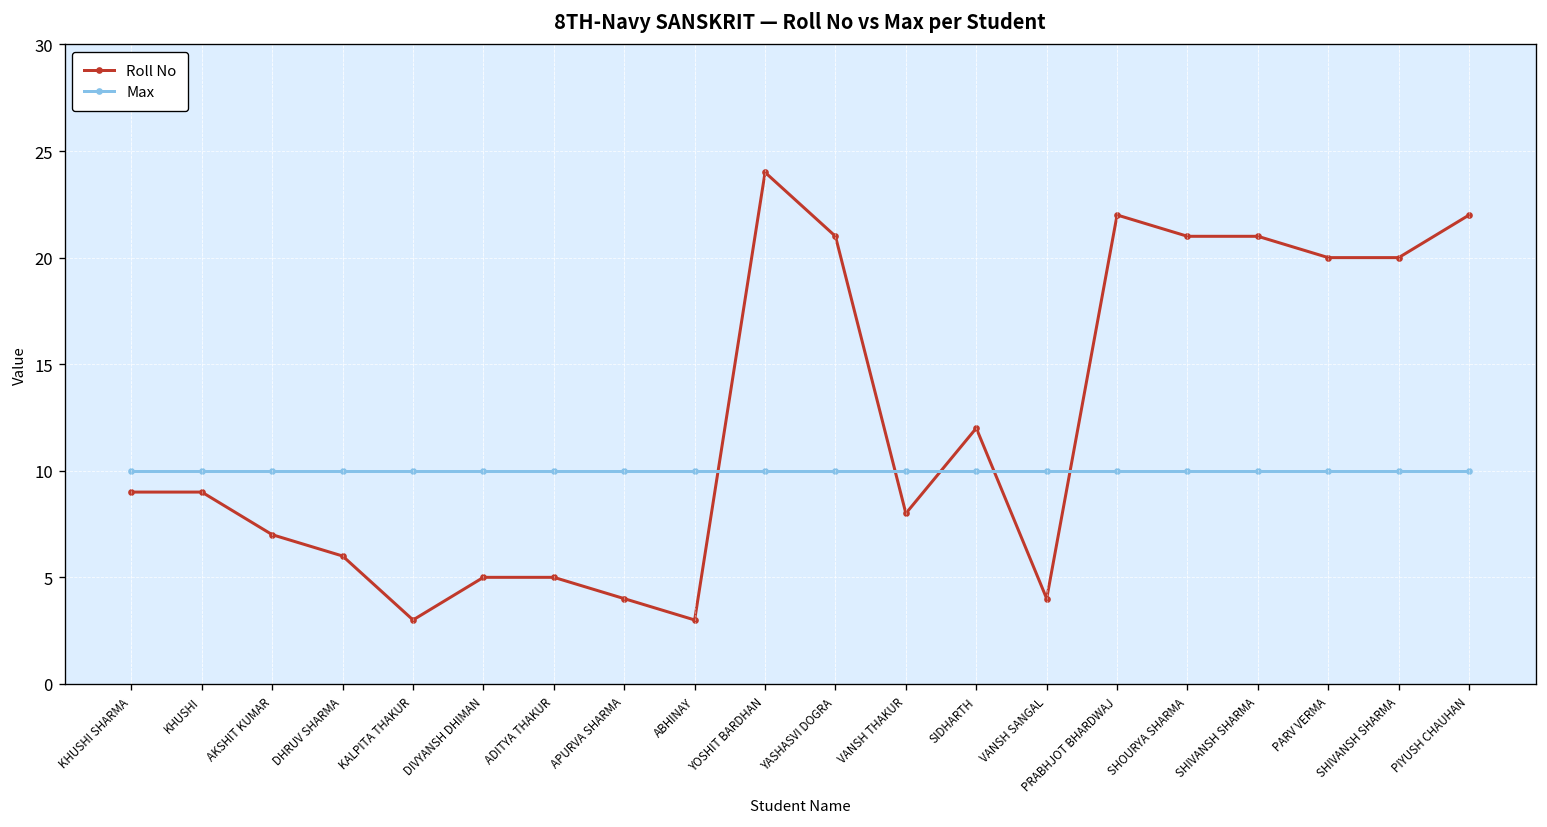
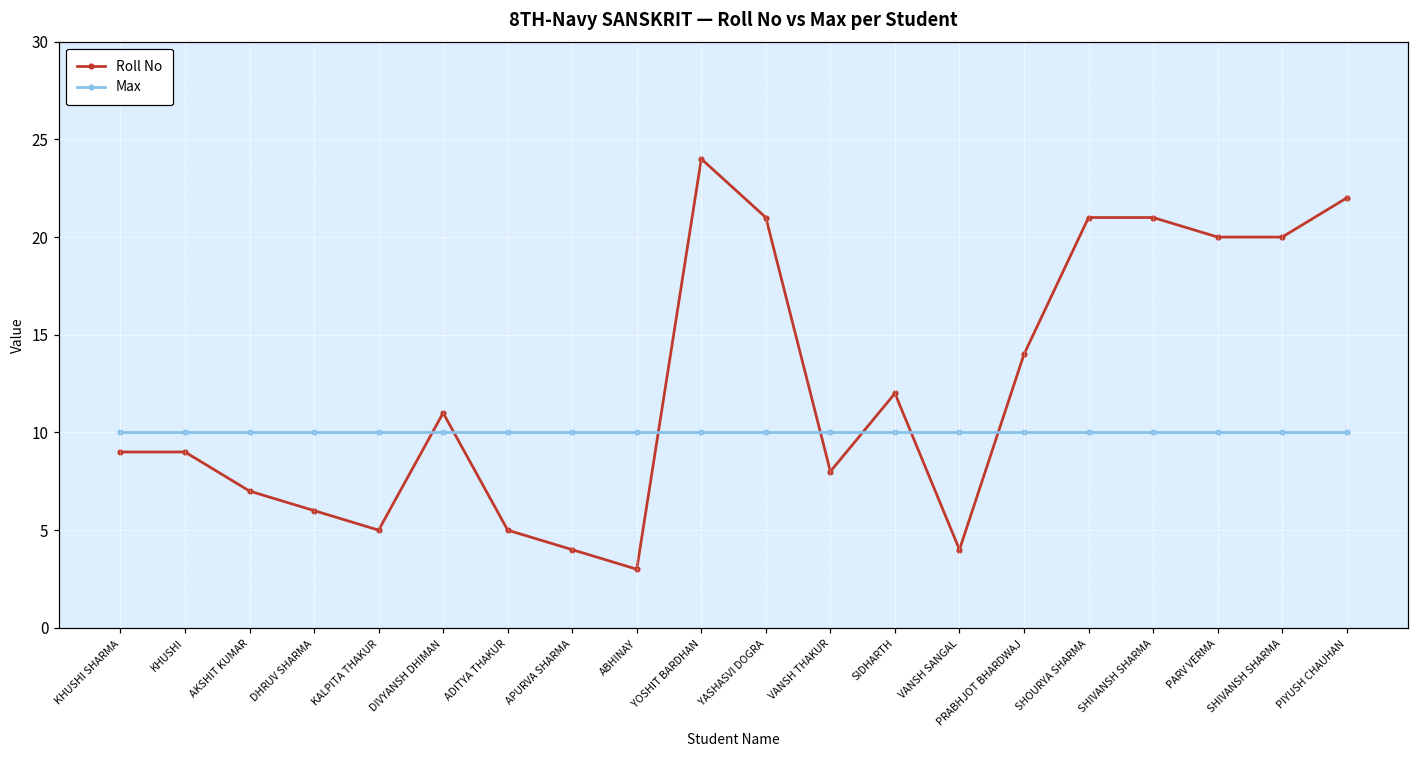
Roll No, KALPITA THAKUR: 3 -> 5
Roll No, DIVYANSH DHIMAN: 5 -> 11
Roll No, PRABHJOT BHARDWAJ: 22 -> 14
